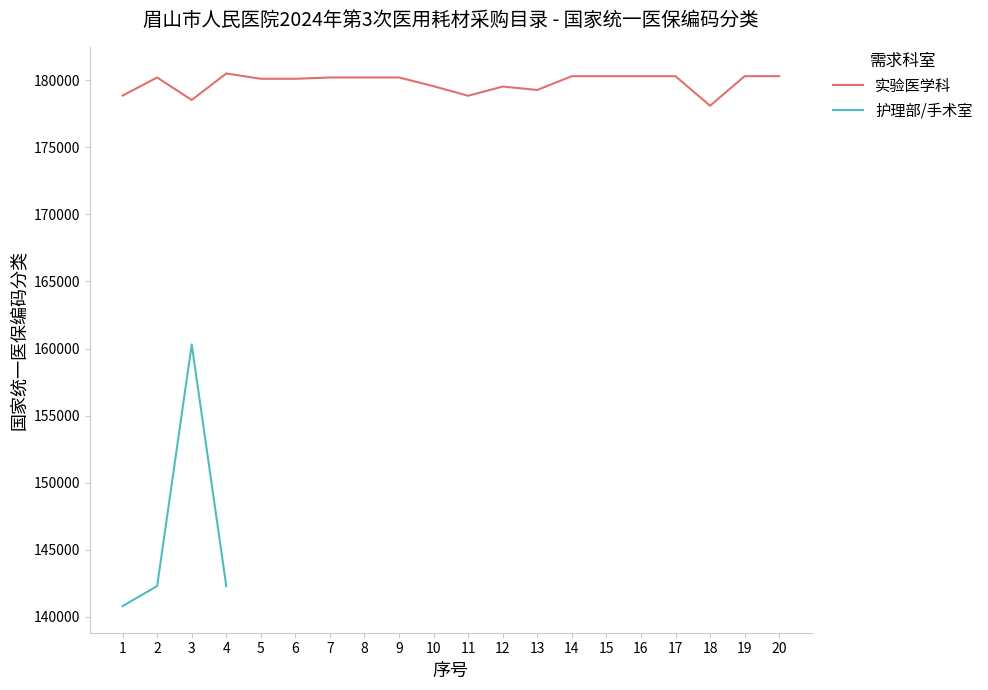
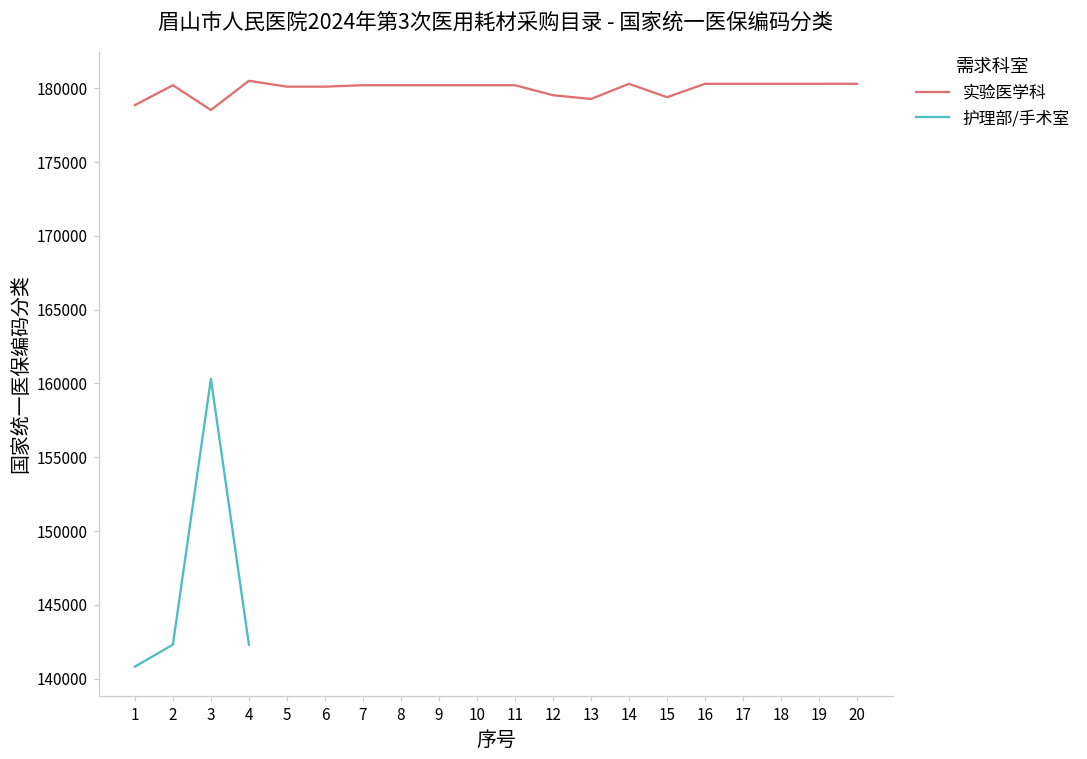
实验医学科, 10: 179600 -> 180200
实验医学科, 11: 178800 -> 180200
实验医学科, 15: 180300 -> 179400
实验医学科, 18: 178100 -> 180300
